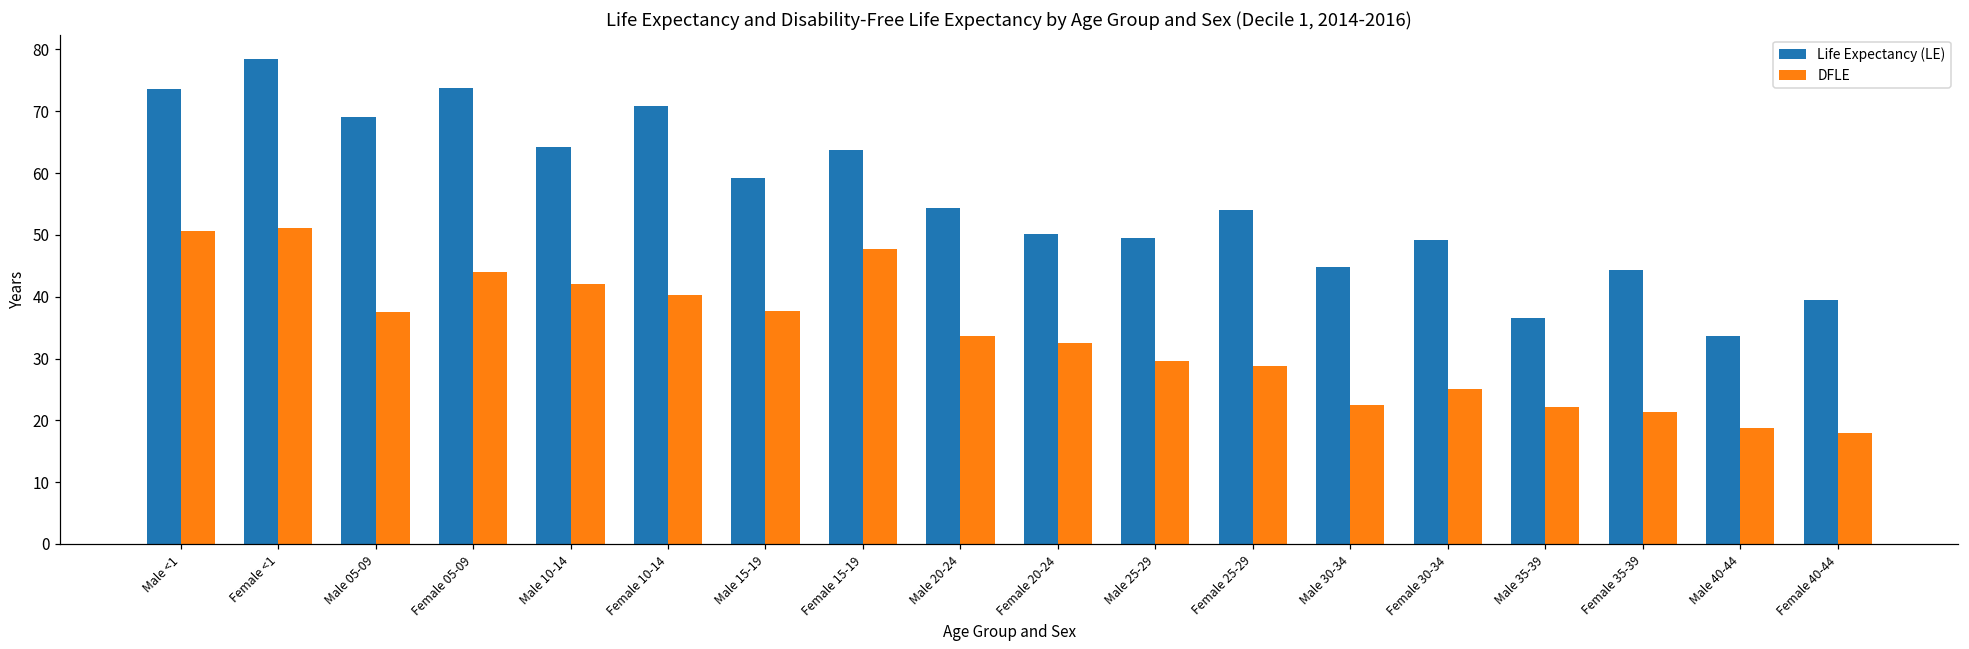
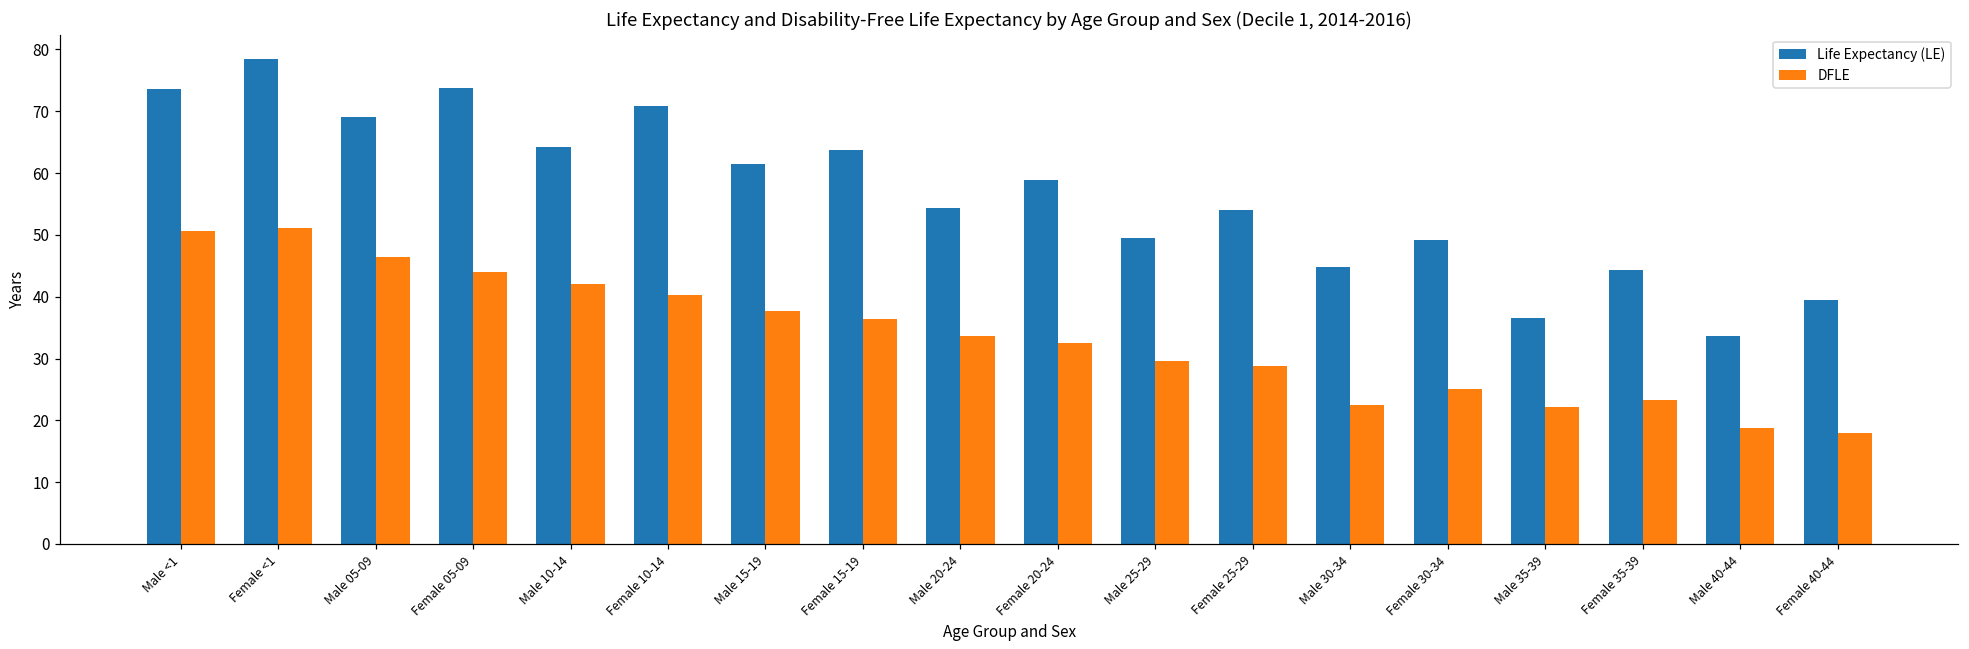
DFLE, Male 05-09: 38 -> 46
Life Expectancy (LE), Male 15-19: 59 -> 61
DFLE, Female 15-19: 48 -> 36
Life Expectancy (LE), Female 20-24: 50 -> 59
DFLE, Female 35-39: 21 -> 23
